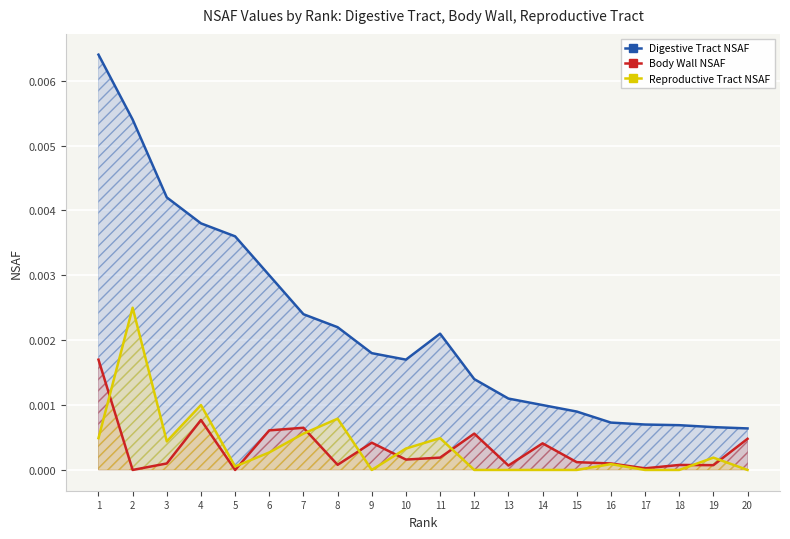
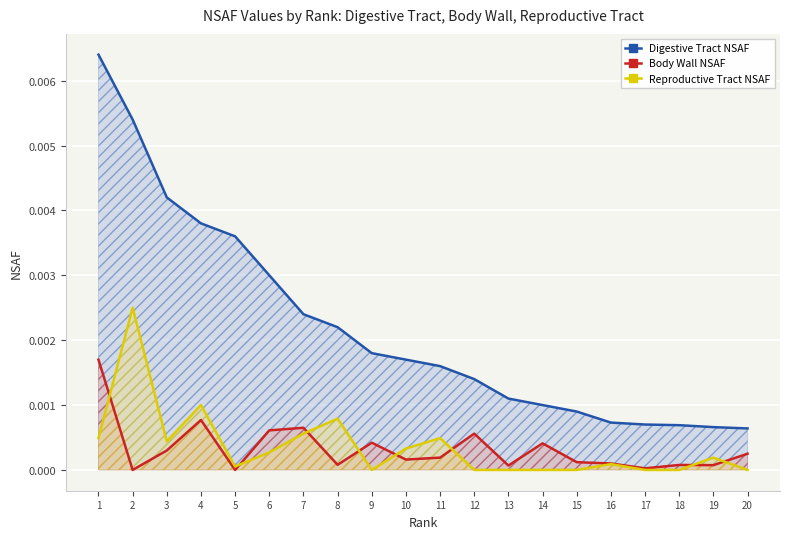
Body Wall NSAF, 3: 0.0001 -> 0.0003
Digestive Tract NSAF, 11: 0.0021 -> 0.0016
Body Wall NSAF, 20: 0.0005 -> 0.0003
